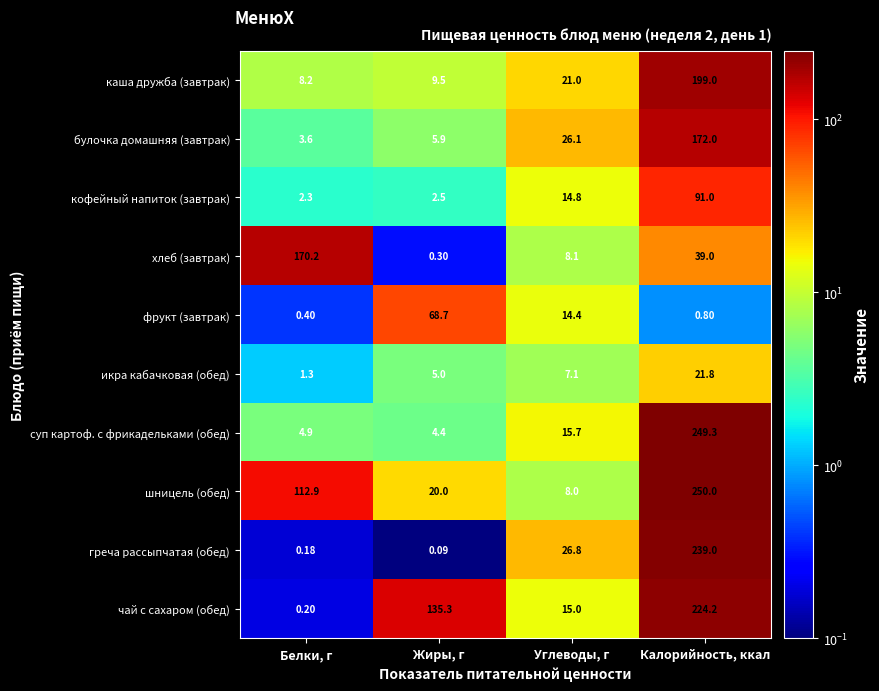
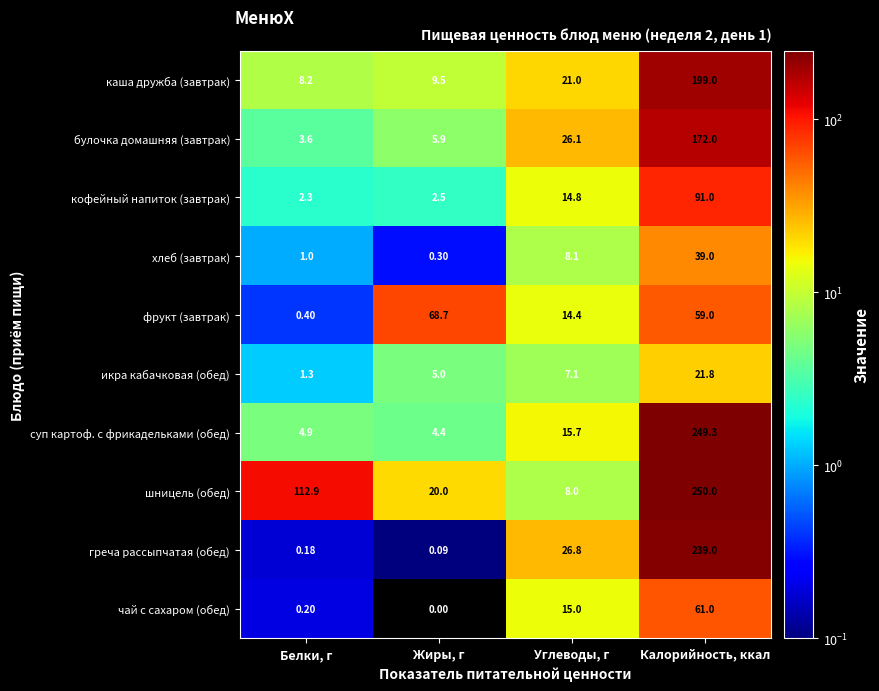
хлеб (завтрак), Белки, г: 170.2 -> 1.0
фрукт (завтрак), Калорийность, ккал: 0.80 -> 59.0
чай с сахаром (обед), Жиры, г: 135.3 -> 0.00
чай с сахаром (обед), Калорийность, ккал: 224.2 -> 61.0
